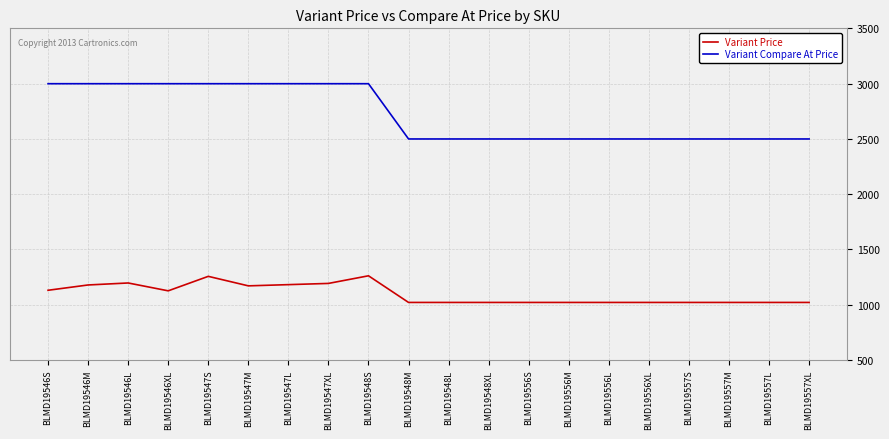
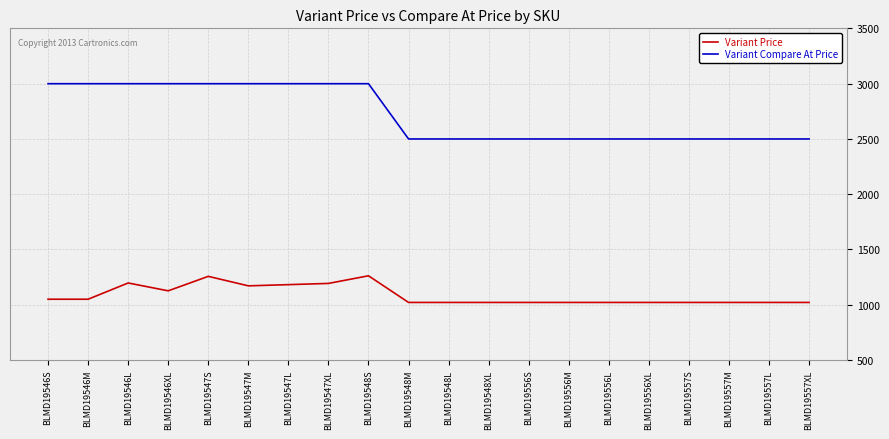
Variant Price, BLMD19546S: 1130 -> 1050
Variant Price, BLMD19546M: 1180 -> 1050
